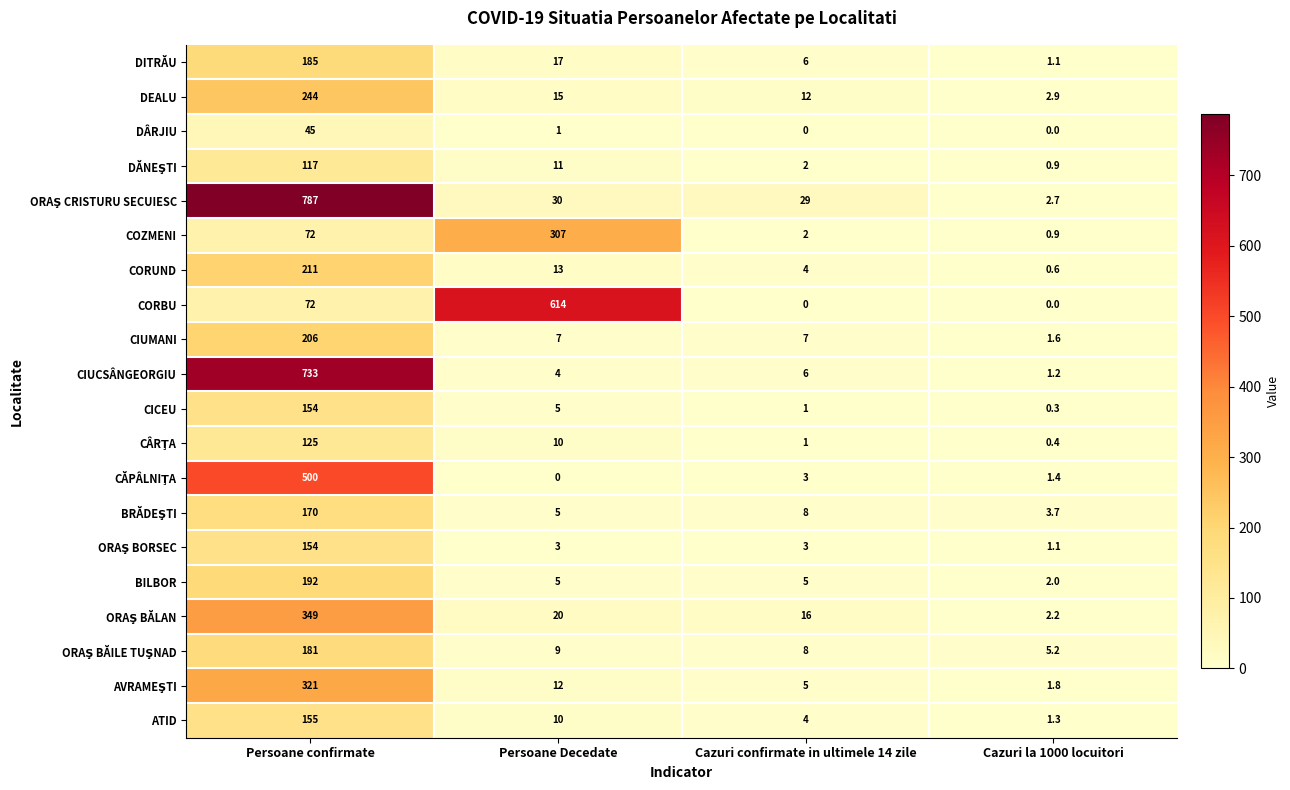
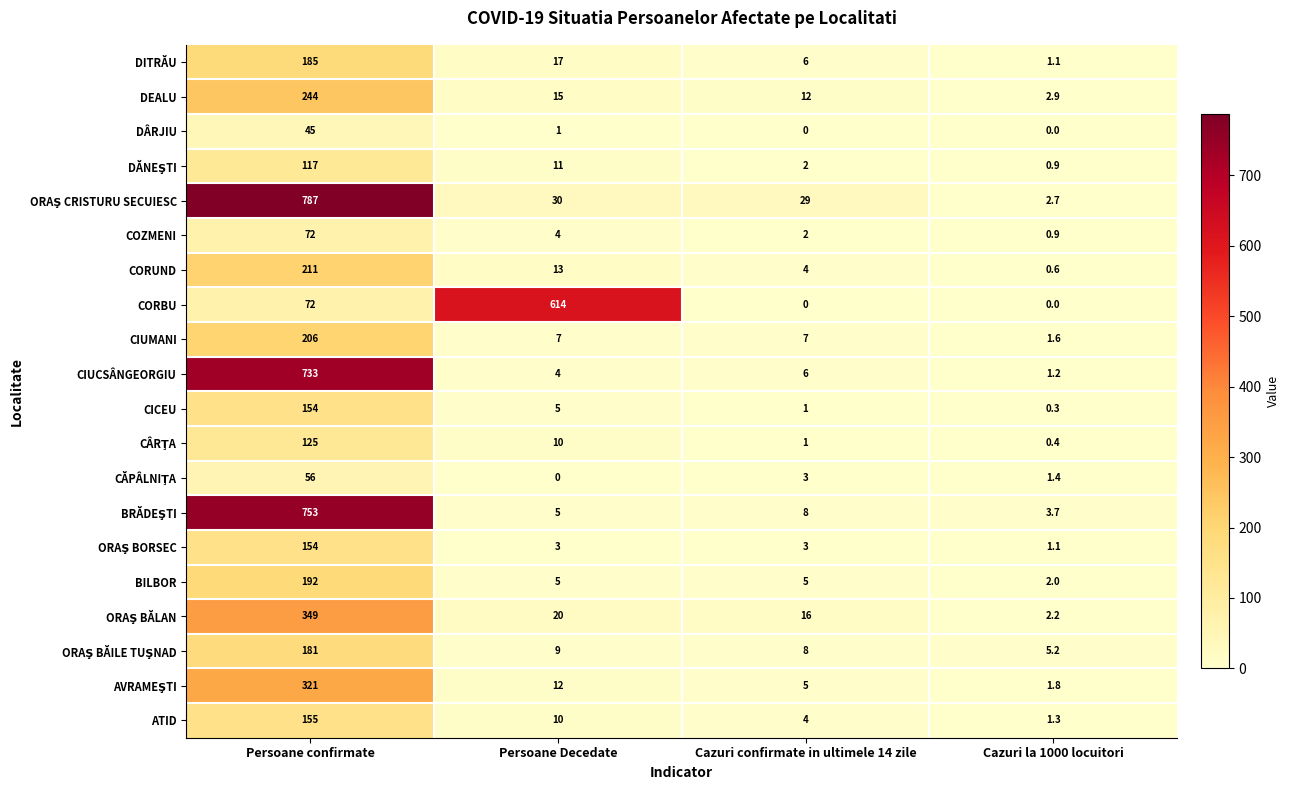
COZMENI, Persoane Decedate: 307 -> 4
CĂPÂLNIŢA, Persoane confirmate: 500 -> 56
BRĂDEŞTI, Persoane confirmate: 170 -> 753
